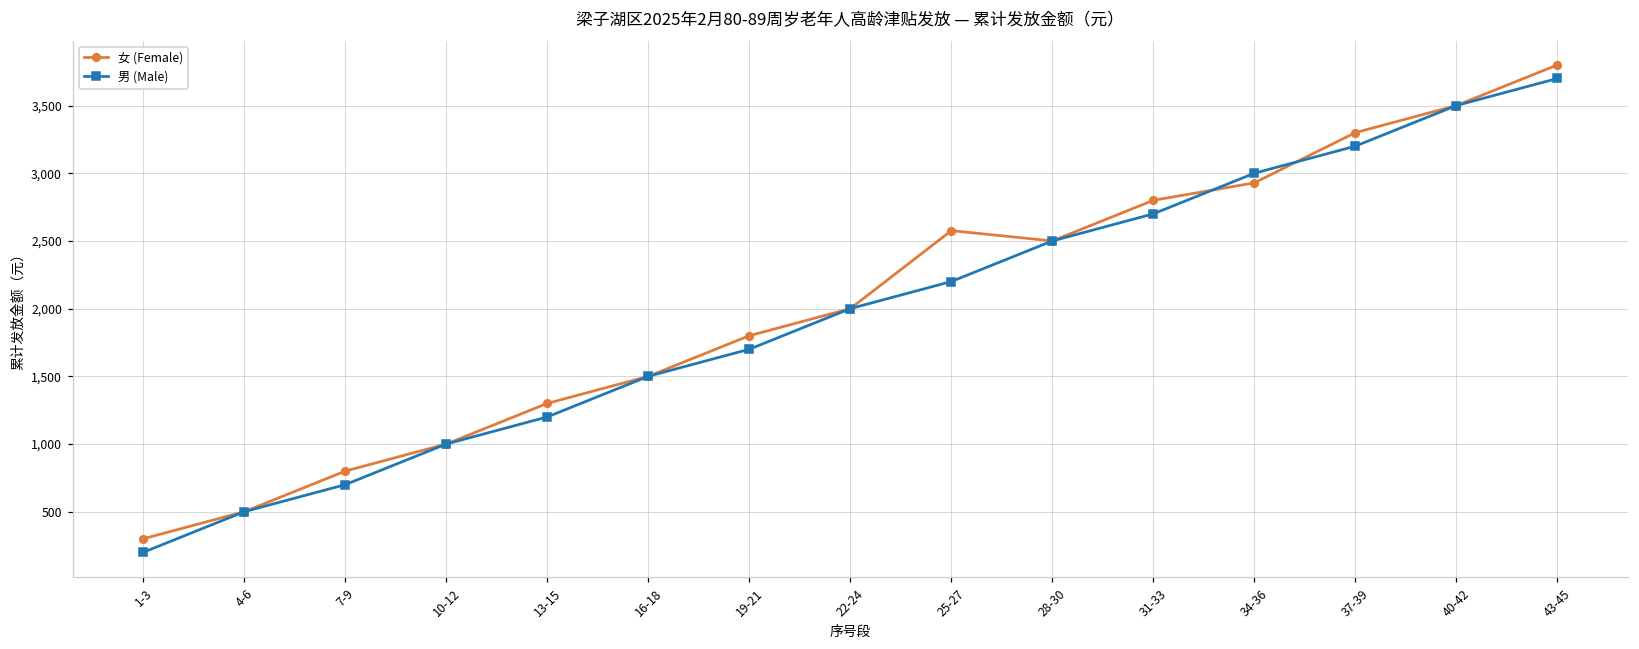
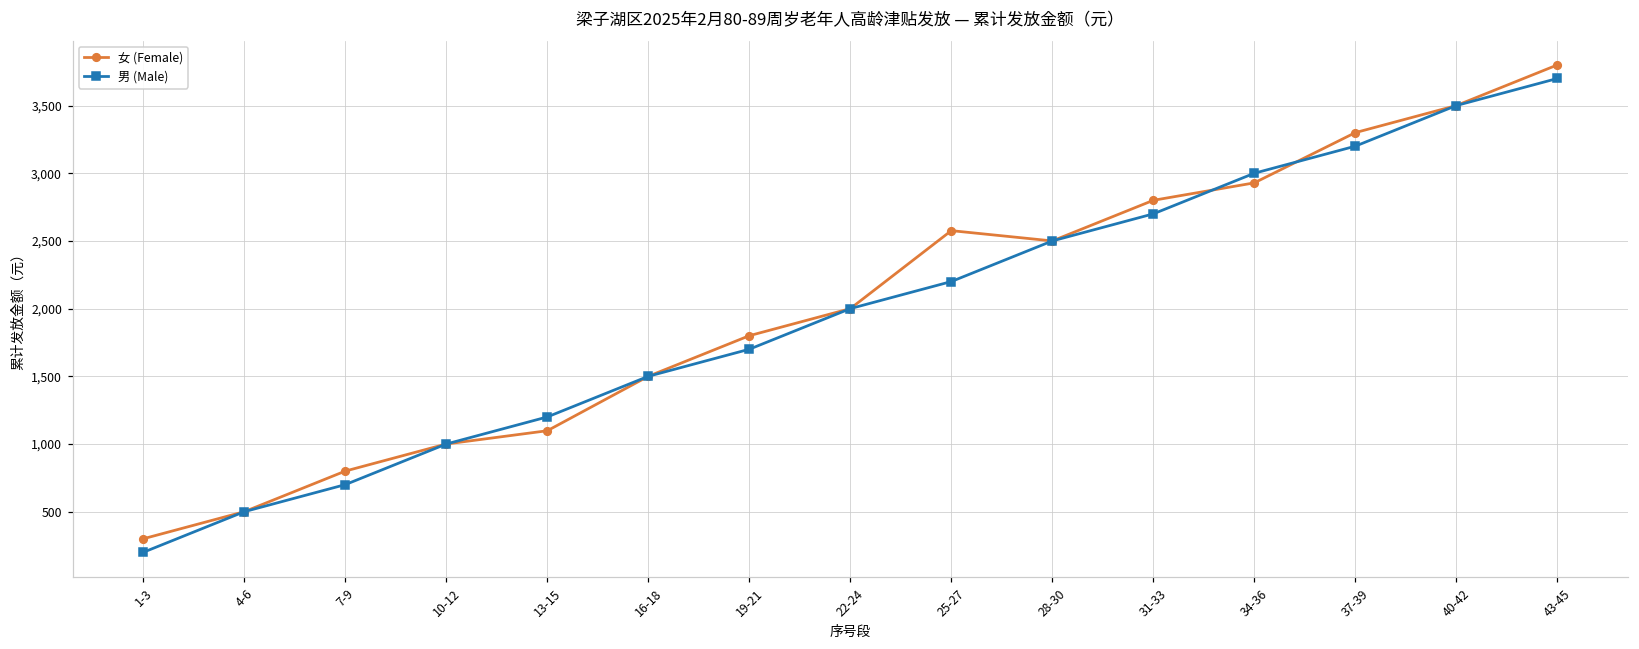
女 (Female), 13-15: 1,300 -> 1,100
